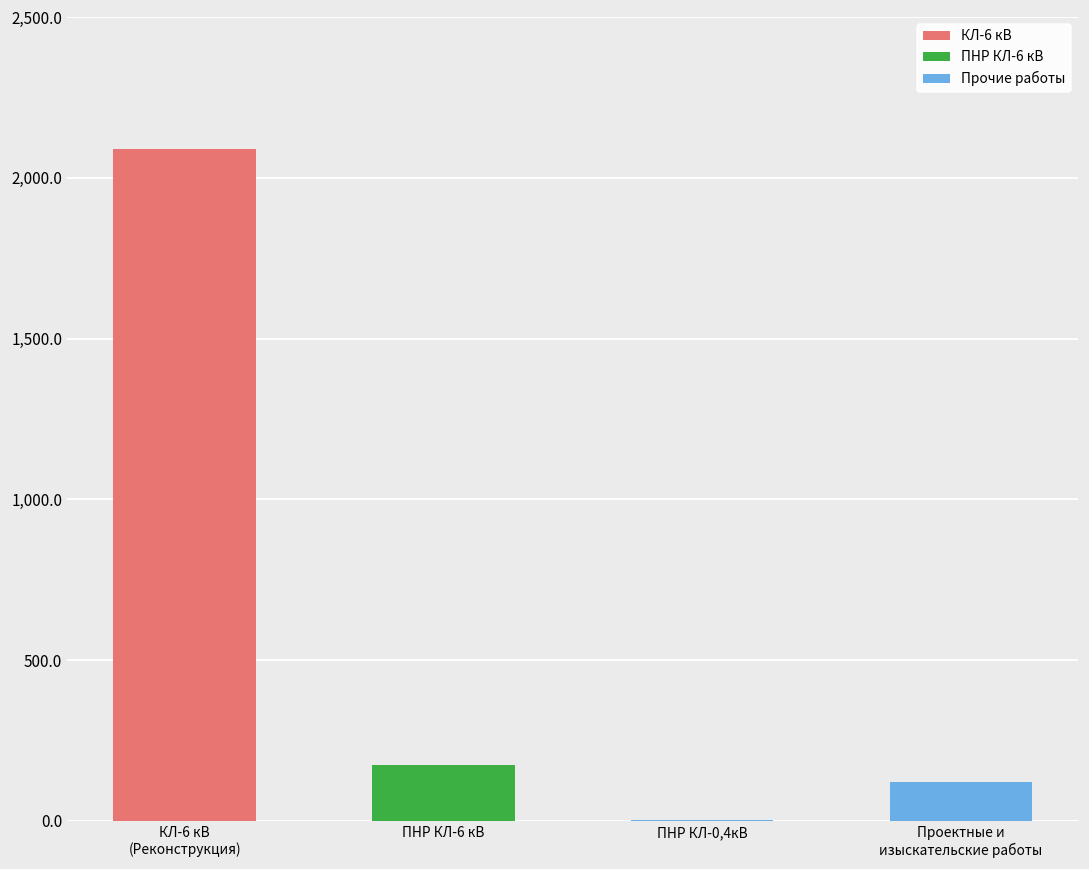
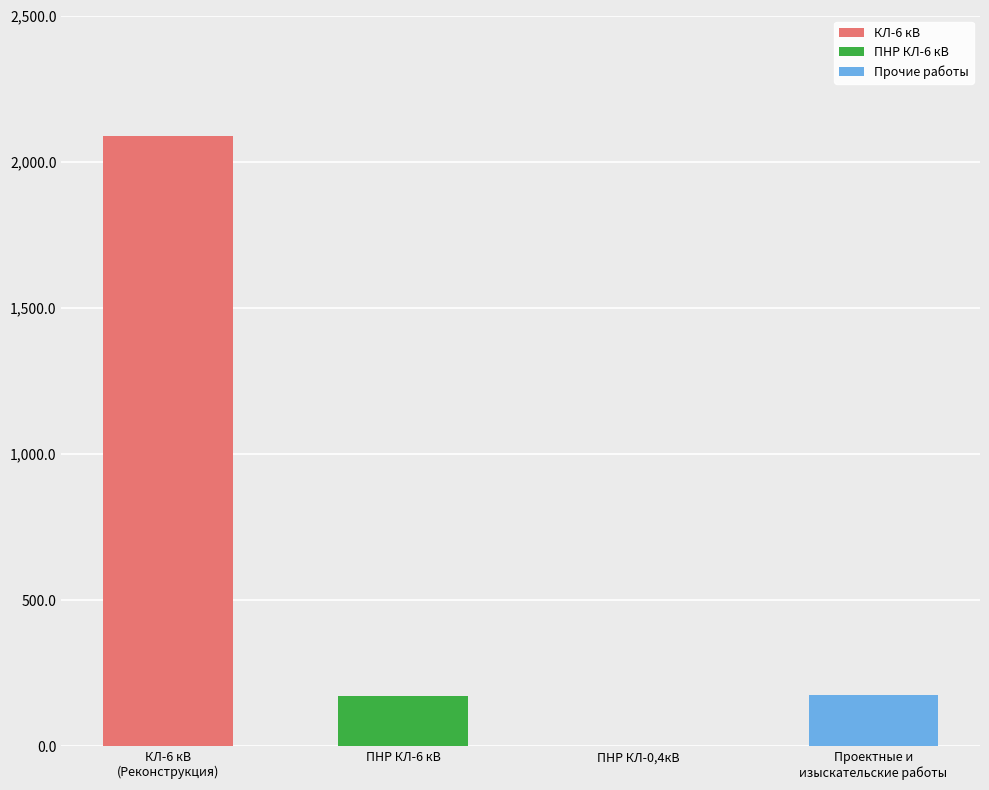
Проектные и изыскательские работы: 120 -> 180
